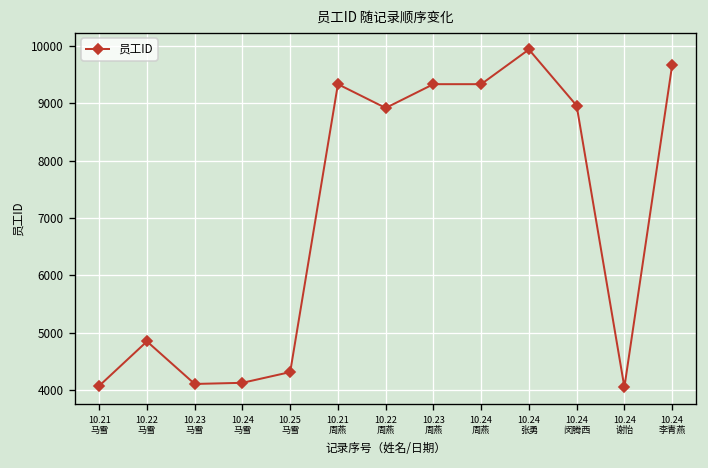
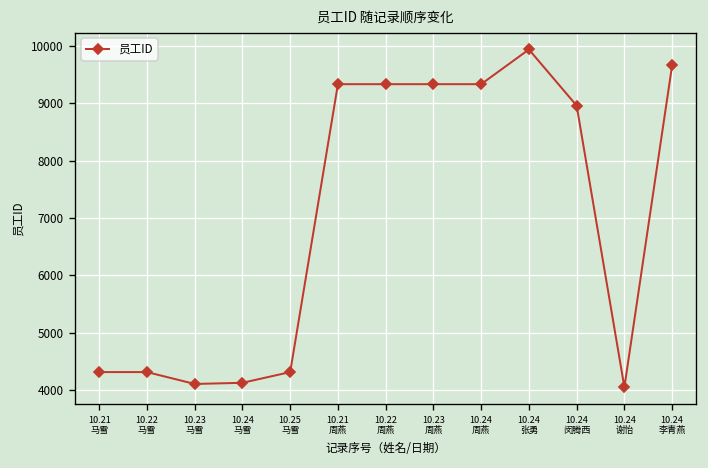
10.21 马雪: 4100 -> 4300
10.22 马雪: 4800 -> 4300
10.22 周燕: 8900 -> 9300
